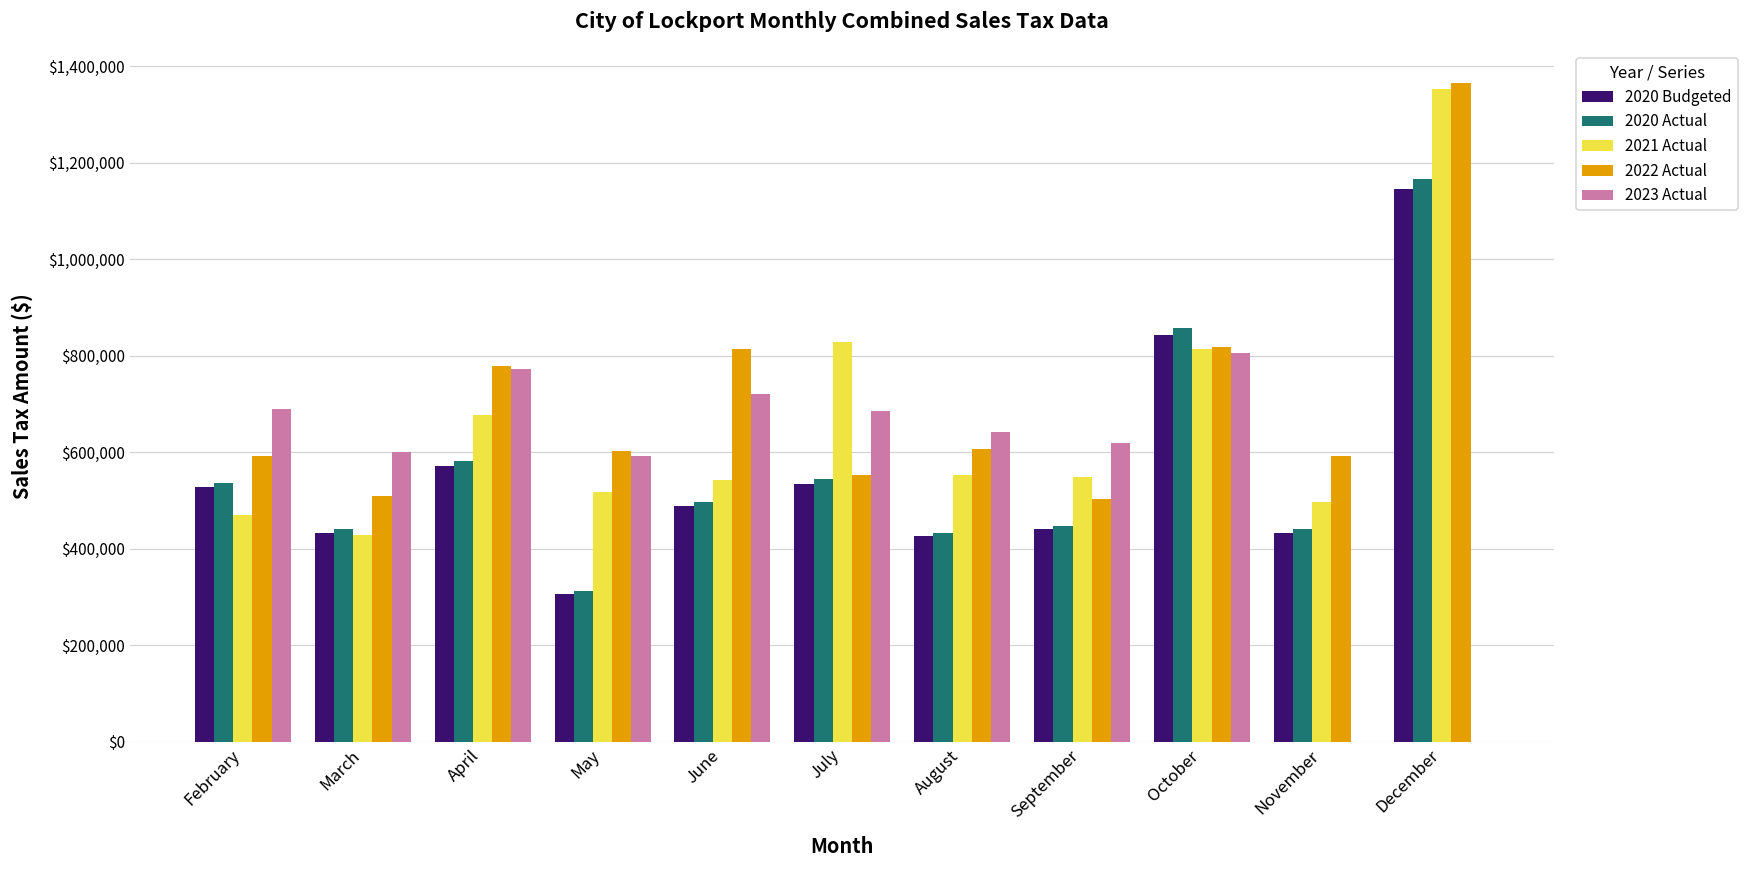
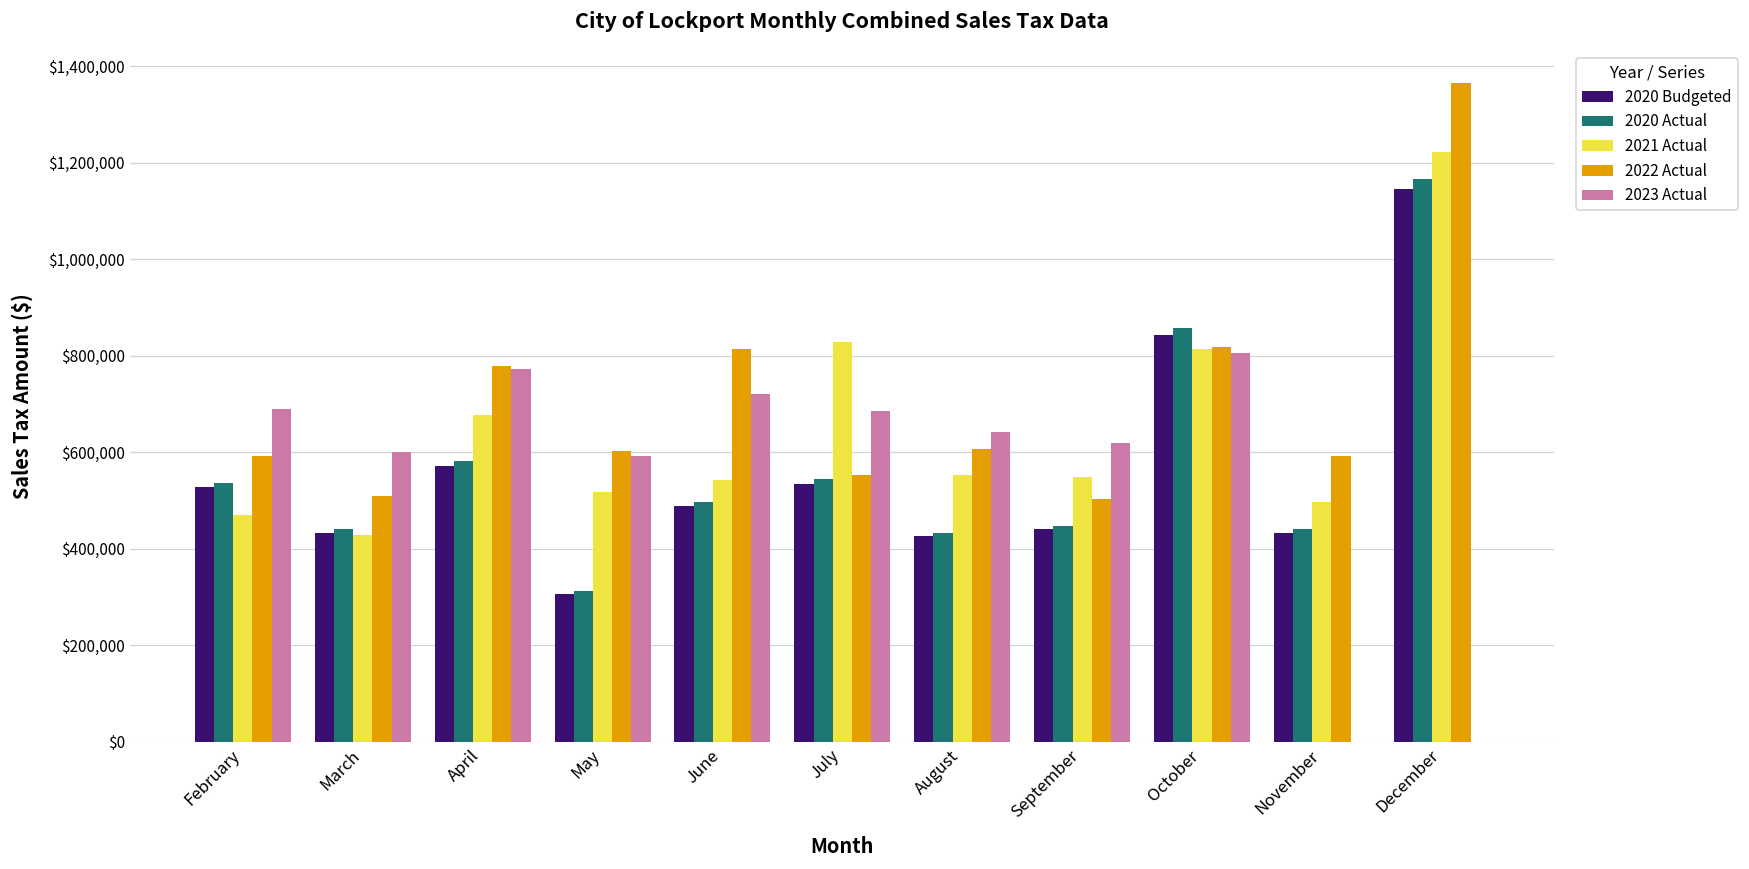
2021 Actual, December: $1,350,000 -> $1,220,000
